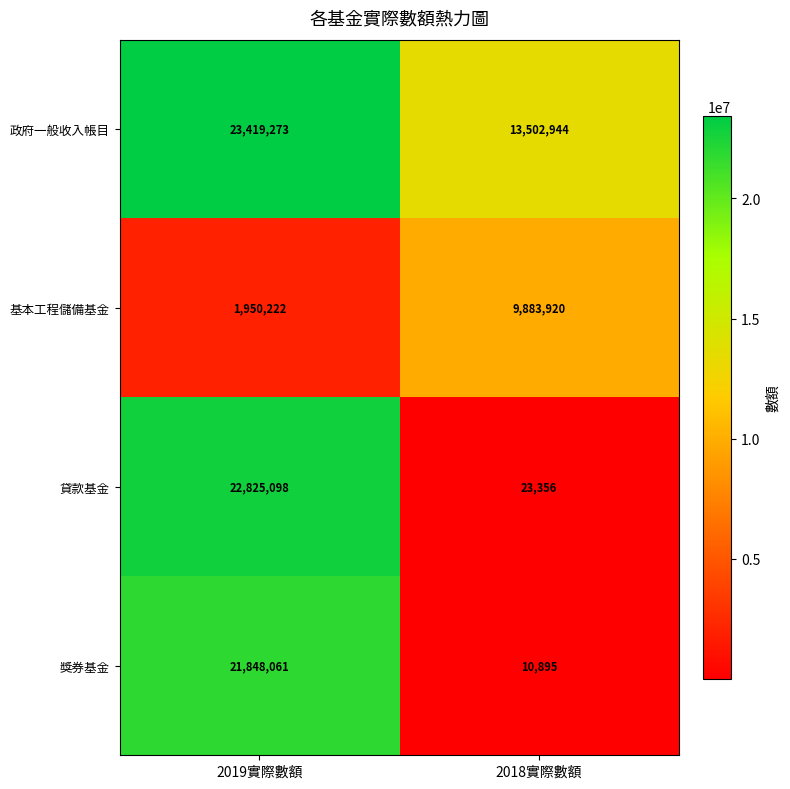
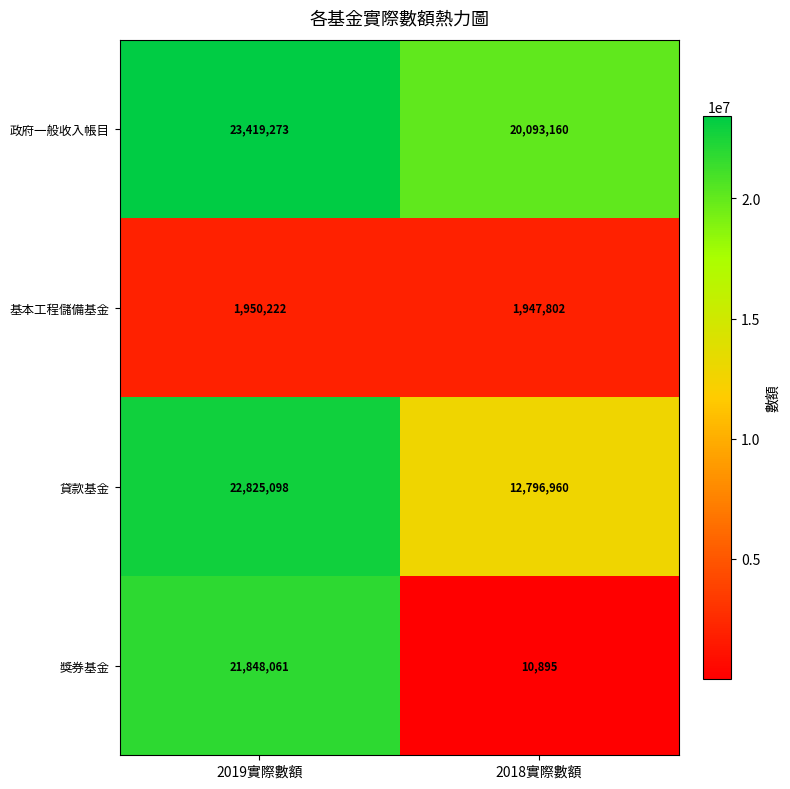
政府一般收入帳目, 2018實際數額: 13,502,944 -> 20,093,160
基本工程儲備基金, 2018實際數額: 9,883,920 -> 1,947,802
貸款基金, 2018實際數額: 23,356 -> 12,796,960
